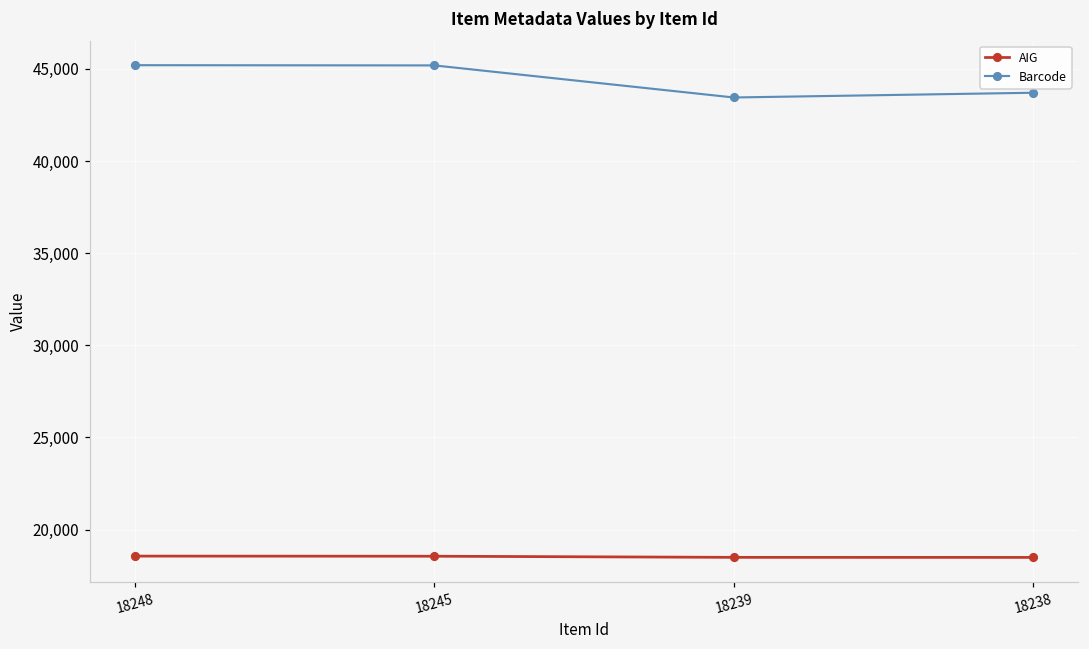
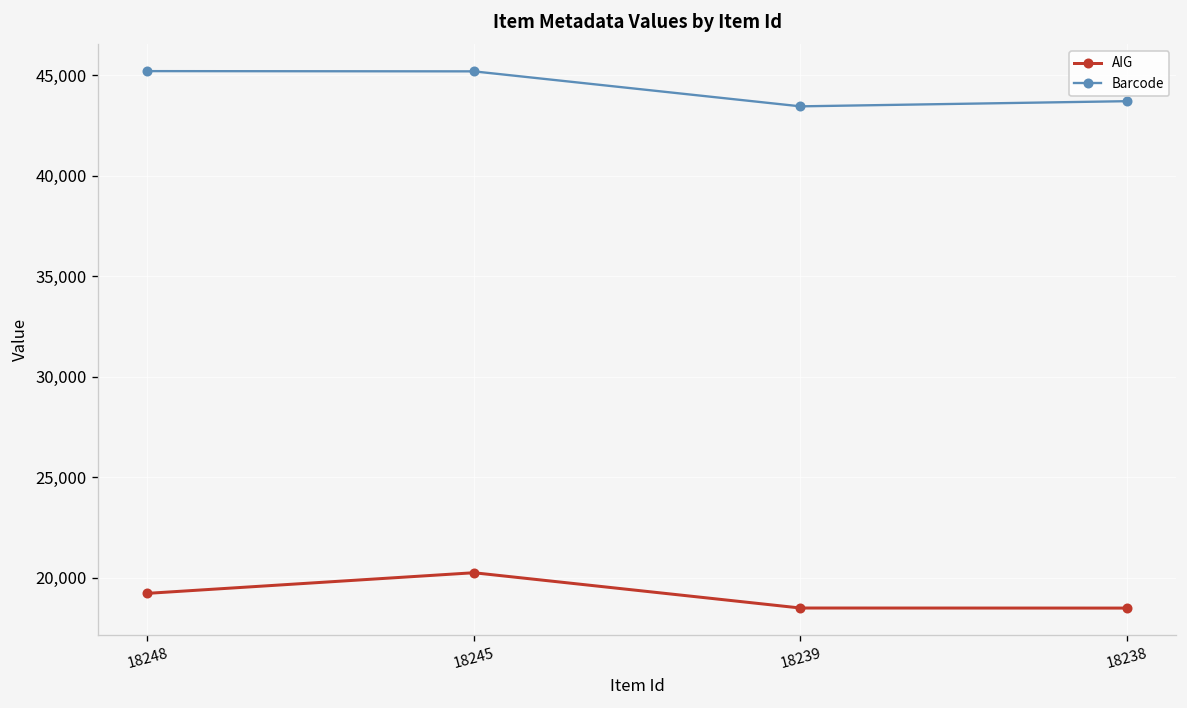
AIG, 18248: 18,600 -> 19,200
AIG, 18245: 18,600 -> 20,200
